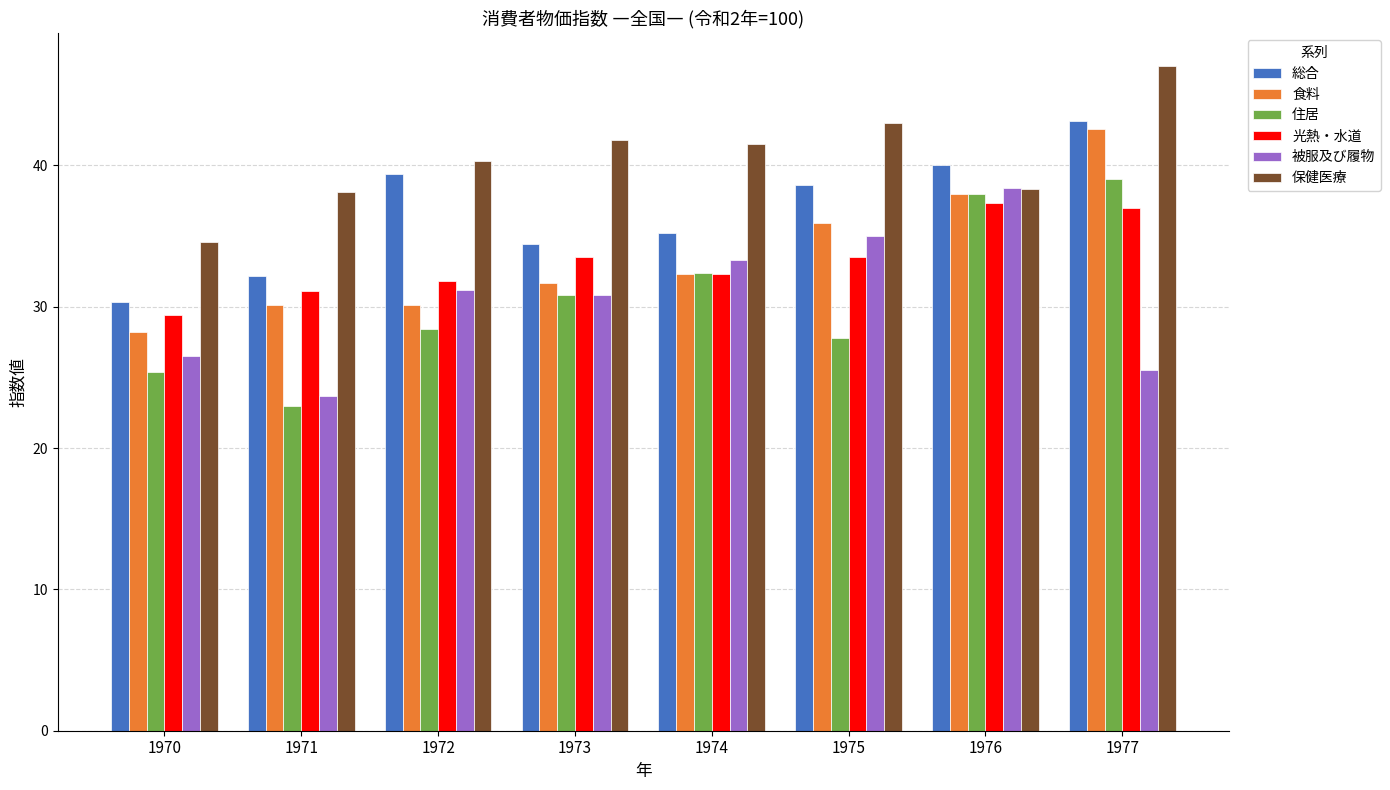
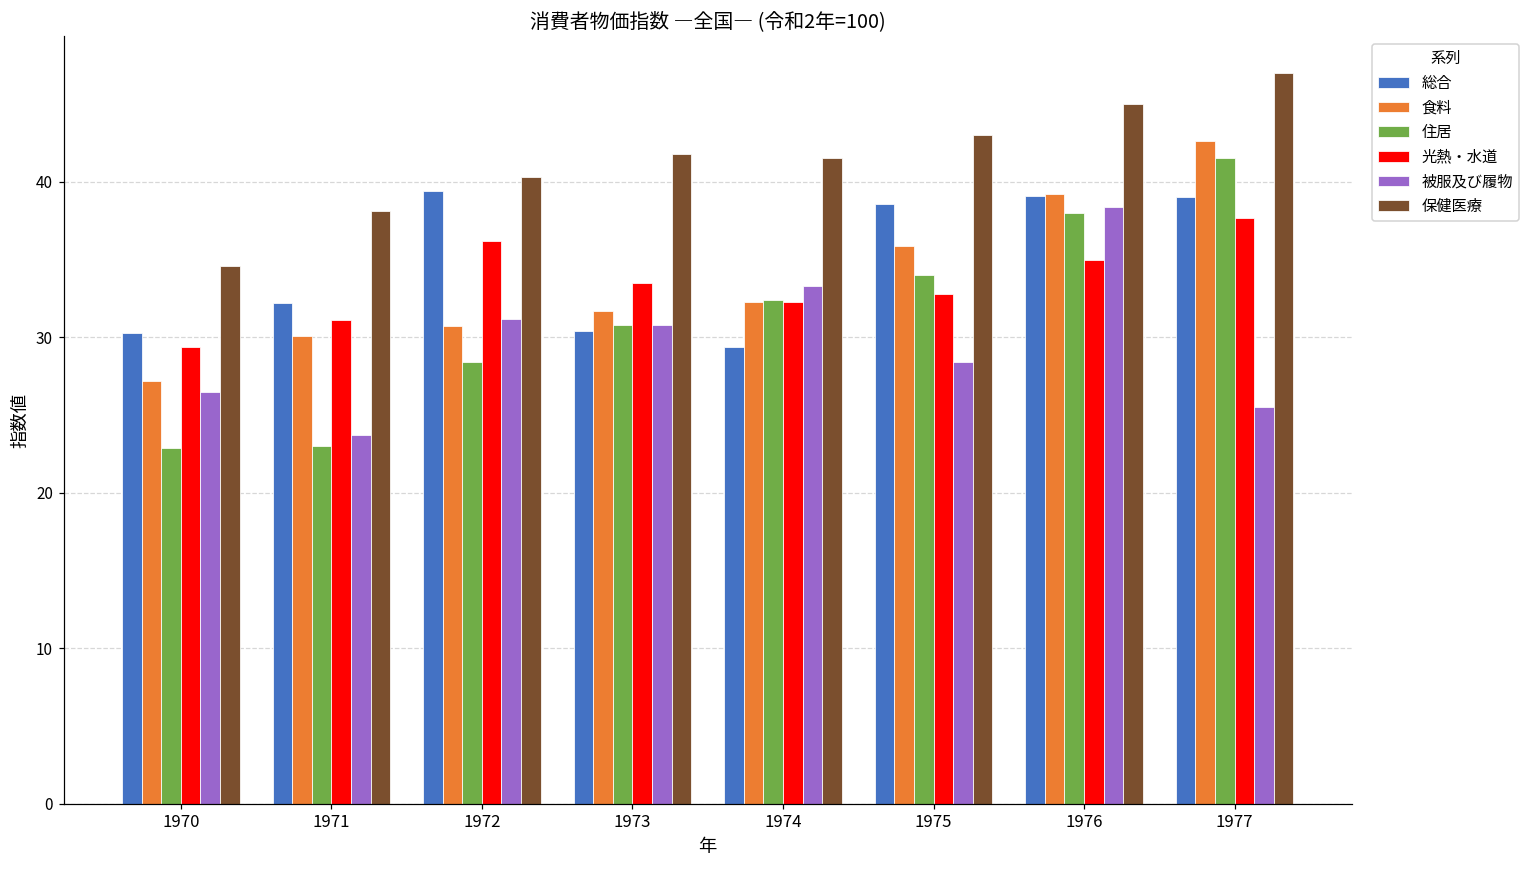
食料, 1970: 28.2 -> 27.2
住居, 1970: 25.4 -> 22.9
食料, 1972: 30.1 -> 30.7
光熱・水道, 1972: 31.8 -> 36.2
総合, 1973: 34.4 -> 30.4
総合, 1974: 35.2 -> 29.4
住居, 1975: 27.8 -> 34.0
光熱・水道, 1975: 33.5 -> 32.8
被服及び履物, 1975: 35.0 -> 28.4
総合, 1976: 40.0 -> 39.1
食料, 1976: 38.0 -> 39.2
光熱・水道, 1976: 37.3 -> 35.0
保健医療, 1976: 38.3 -> 45.0
総合, 1977: 43.1 -> 39.0
住居, 1977: 39.0 -> 41.5
光熱・水道, 1977: 37.0 -> 37.7
